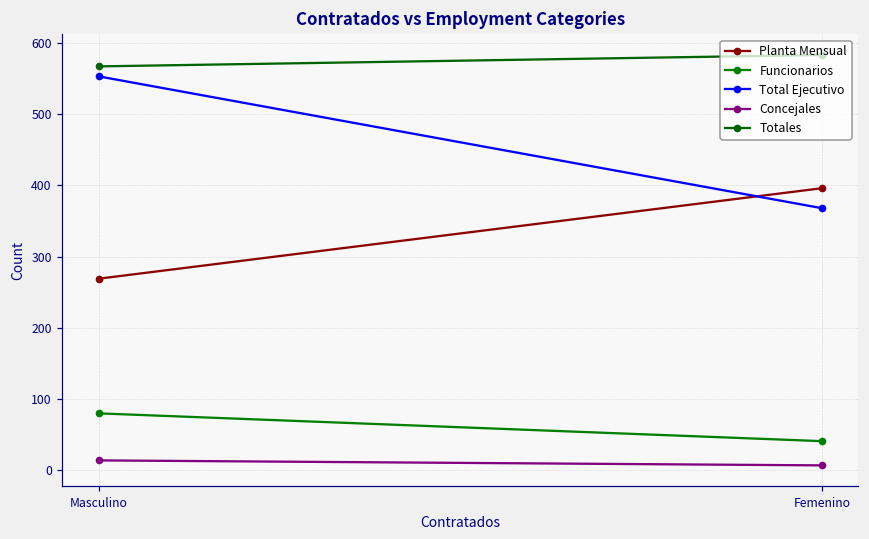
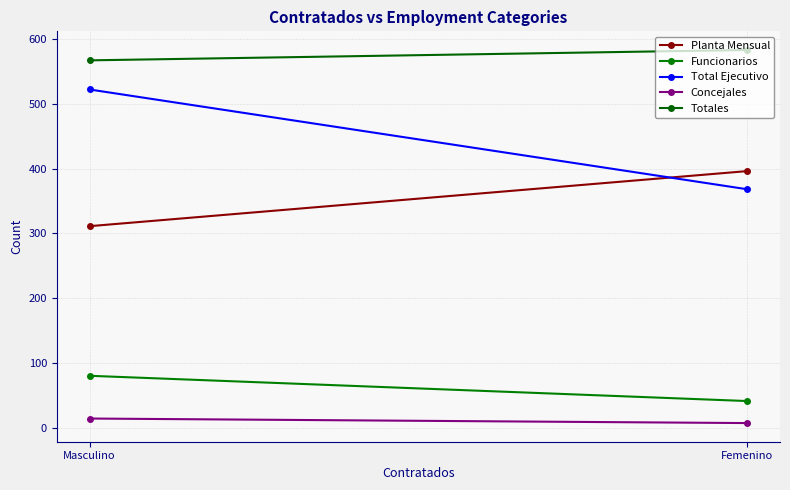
Planta Mensual, Masculino: 270 -> 310
Total Ejecutivo, Masculino: 550 -> 520
